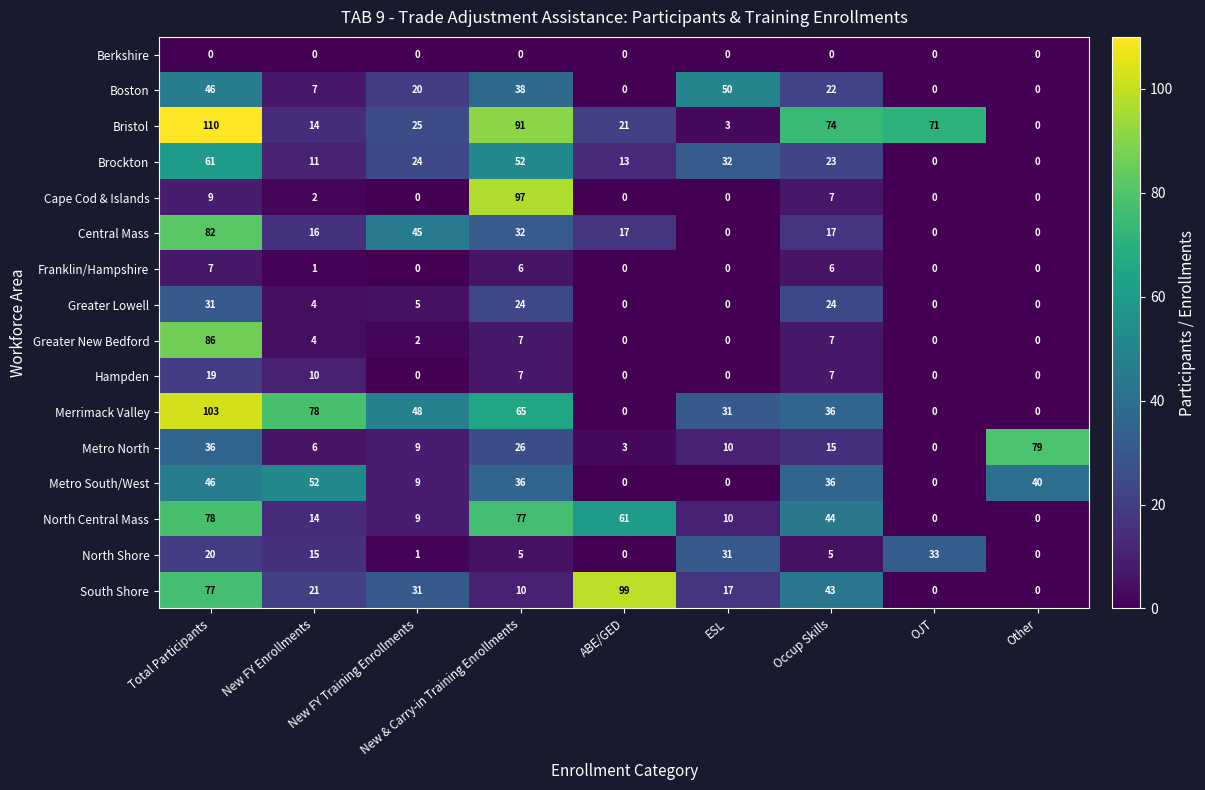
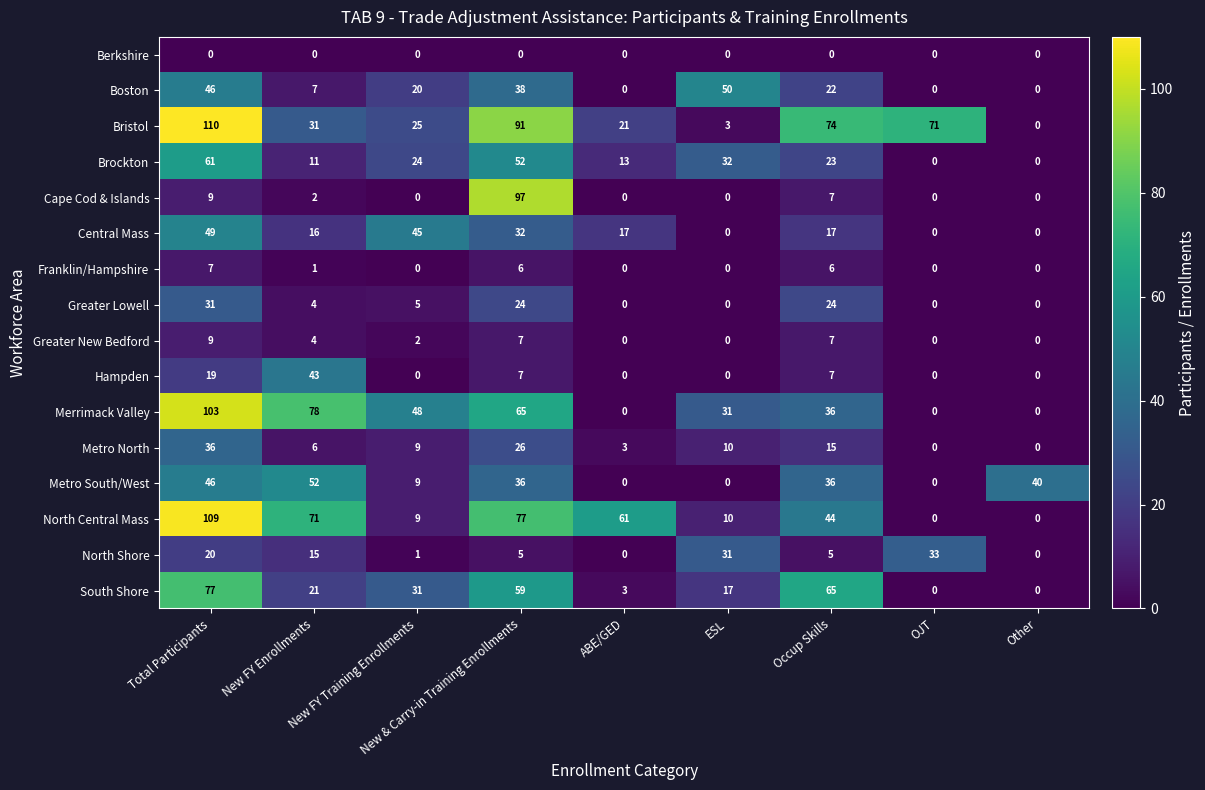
Bristol, New FY Enrollments: 14 -> 31
Central Mass, Total Participants: 82 -> 49
Greater New Bedford, Total Participants: 86 -> 9
Hampden, New FY Enrollments: 10 -> 43
Metro North, Other: 79 -> 0
North Central Mass, Total Participants: 78 -> 109
North Central Mass, New FY Enrollments: 14 -> 71
South Shore, New & Carry-in Training Enrollments: 10 -> 59
South Shore, ABE/GED: 99 -> 3
South Shore, Occup Skills: 43 -> 65
